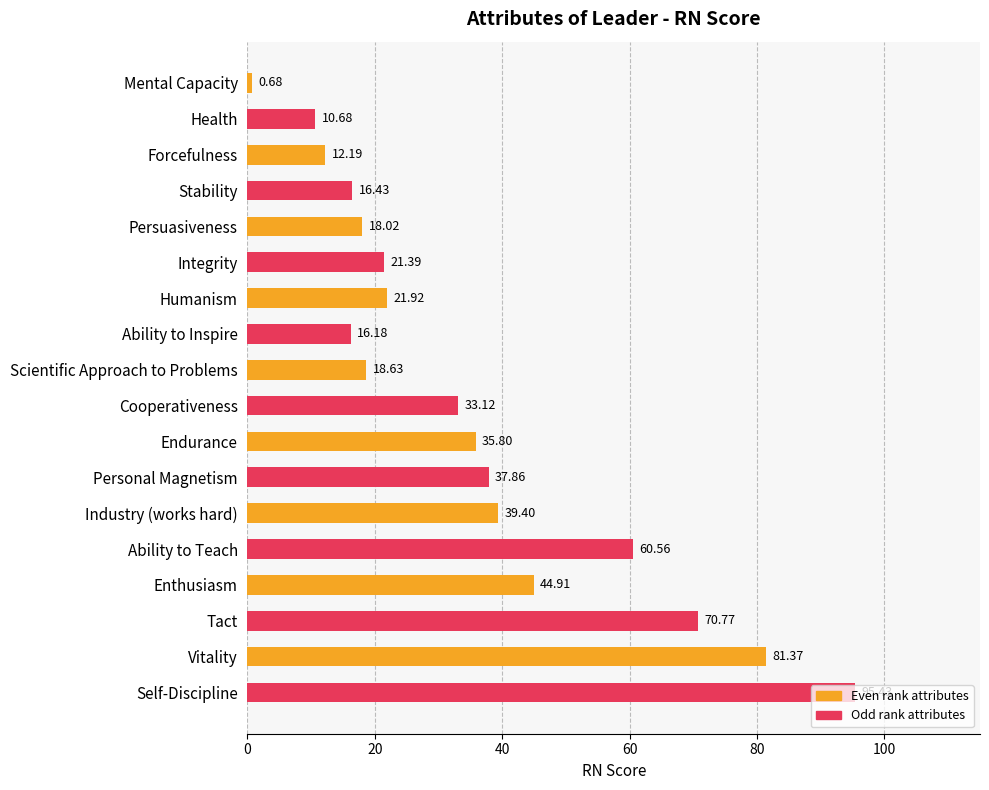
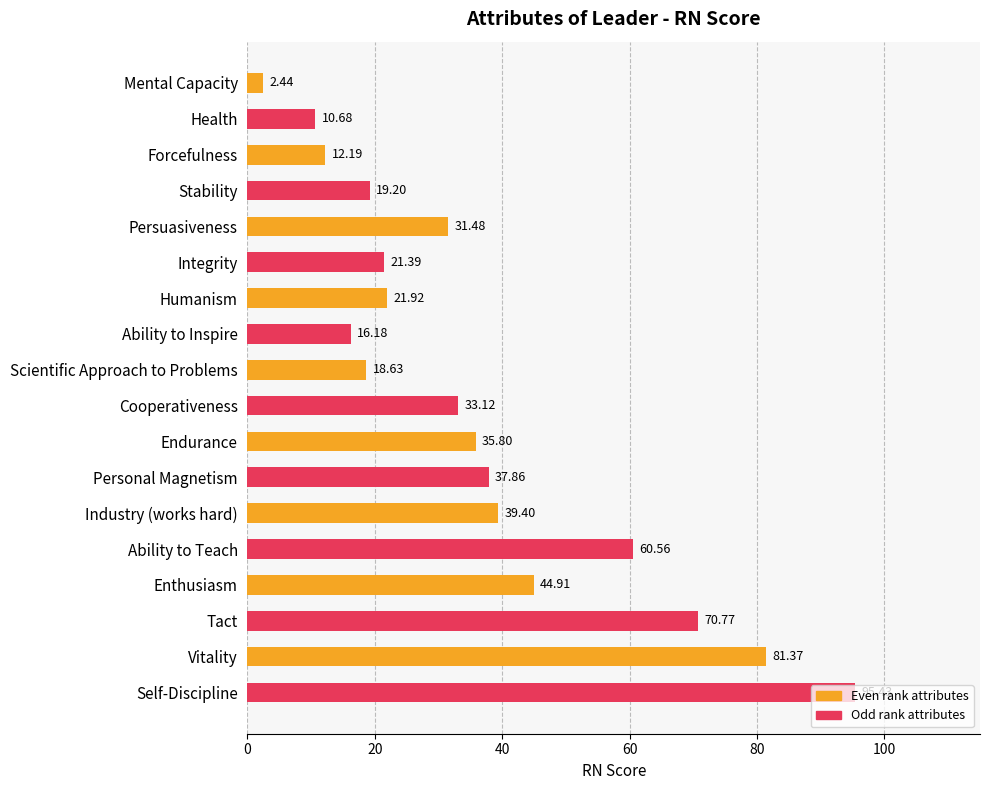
Mental Capacity: 0.68 -> 2.44
Stability: 16.43 -> 19.20
Persuasiveness: 18.02 -> 31.48
